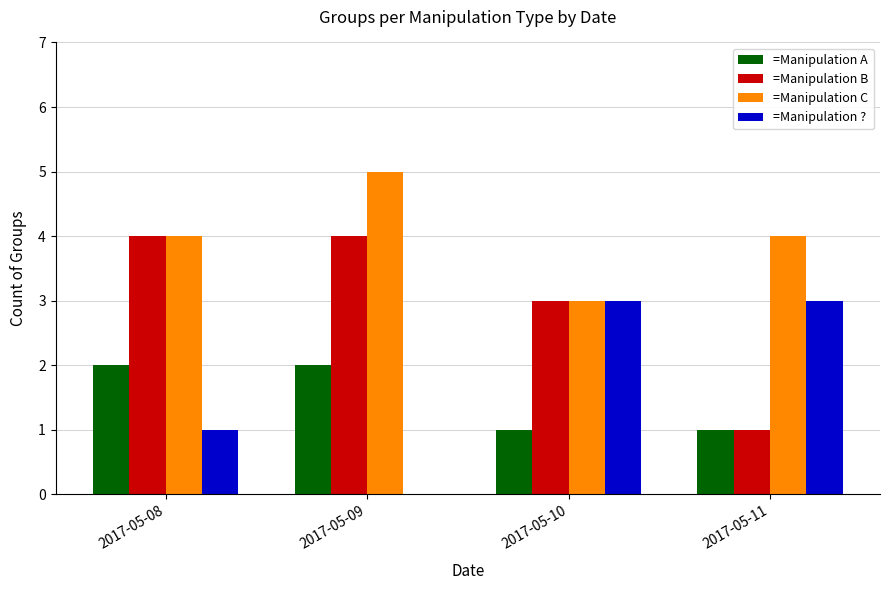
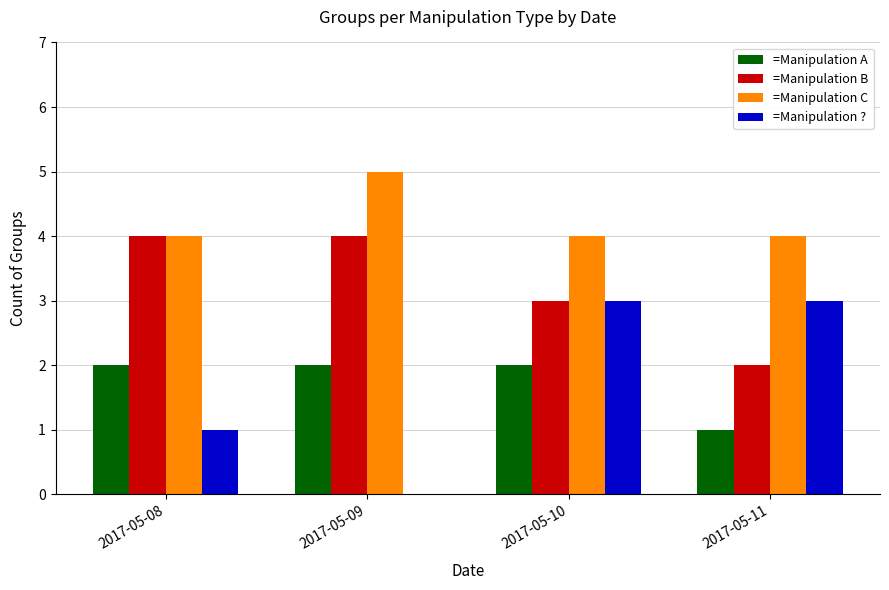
=Manipulation A, 2017-05-10: 1 -> 2
=Manipulation C, 2017-05-10: 3 -> 4
=Manipulation B, 2017-05-11: 1 -> 2
